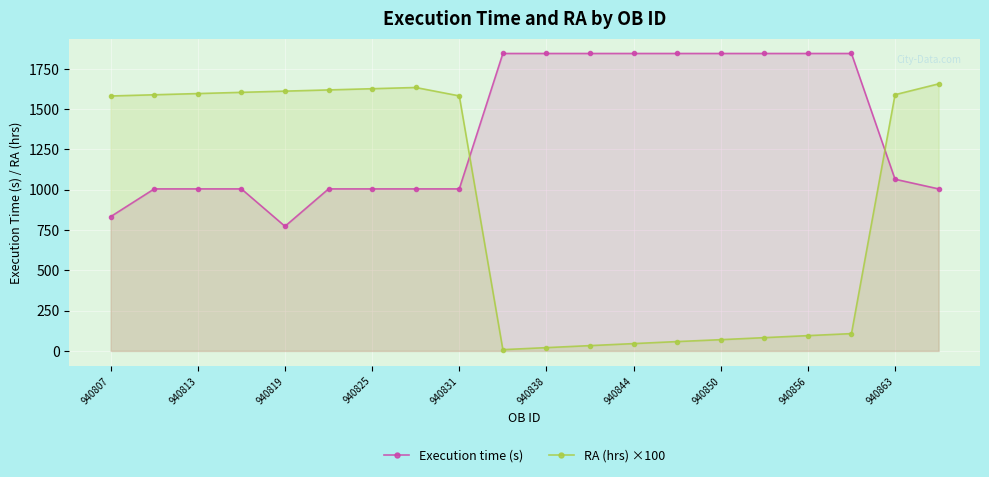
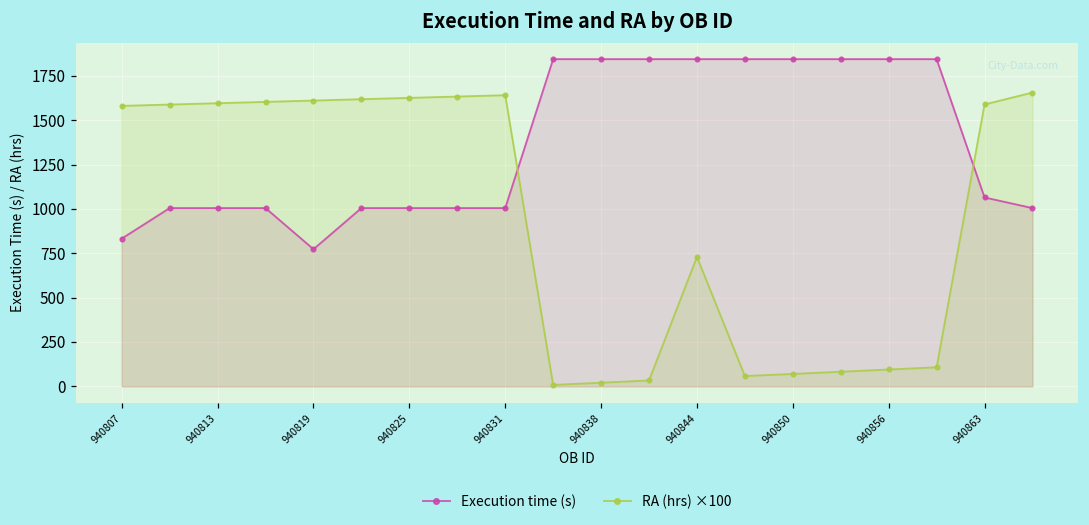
RA (hrs) ×100, 940831: 1580 -> 1640
RA (hrs) ×100, 940844: 50 -> 730
